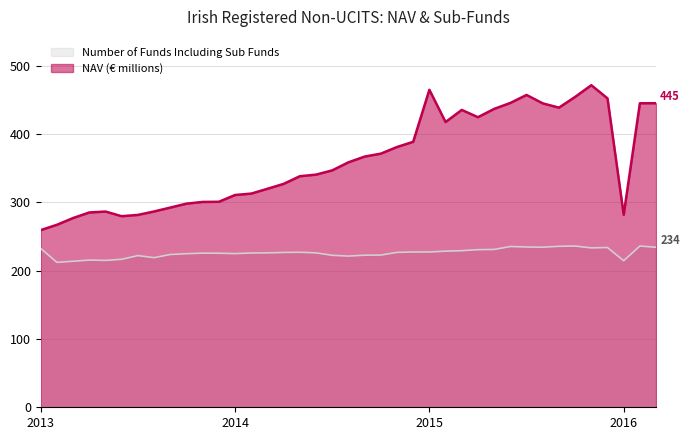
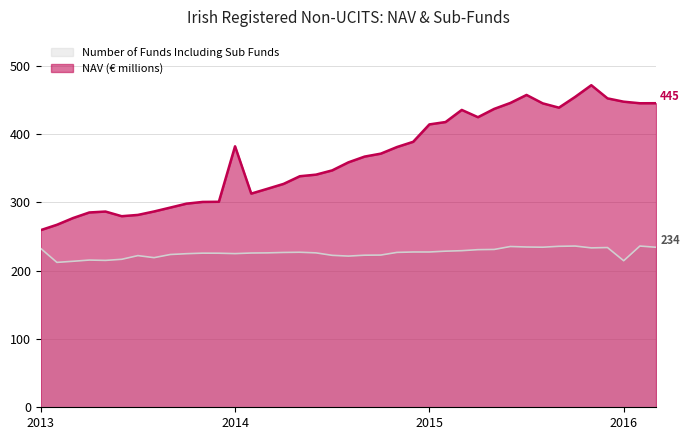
NAV (€ millions), 2014: 310 -> 380
NAV (€ millions), 2015: 460 -> 410
NAV (€ millions), 2016: 280 -> 450
